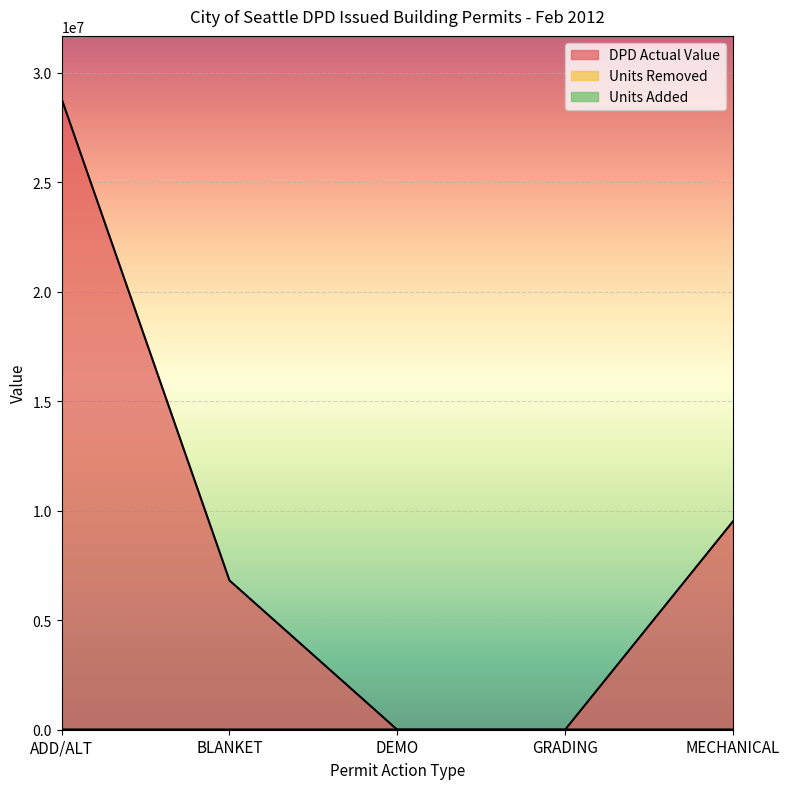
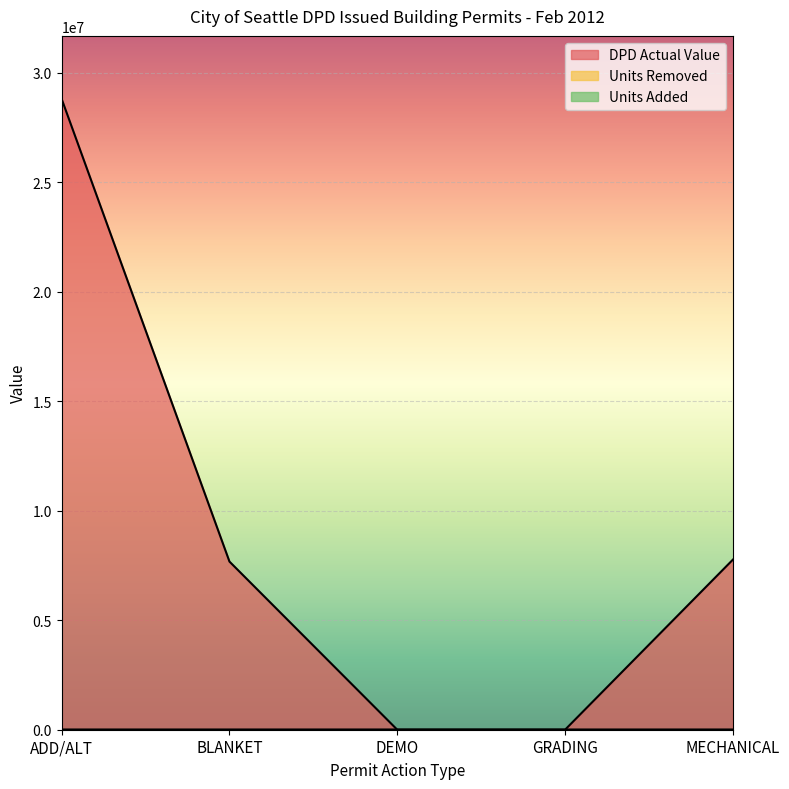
DPD Actual Value, BLANKET: 6800000 -> 7700000
DPD Actual Value, MECHANICAL: 9500000 -> 7800000
